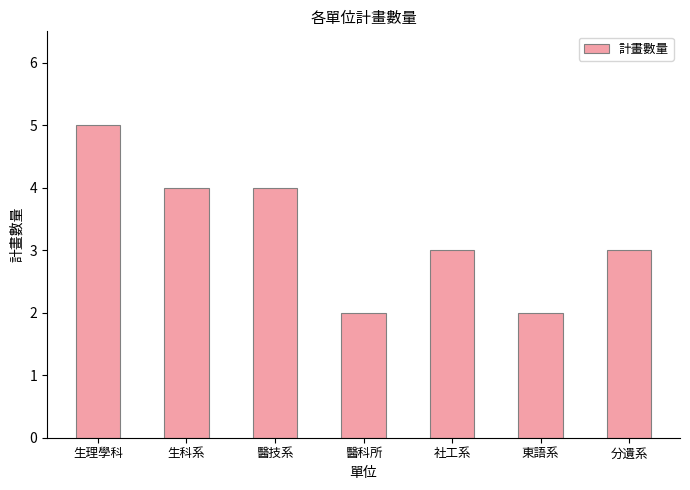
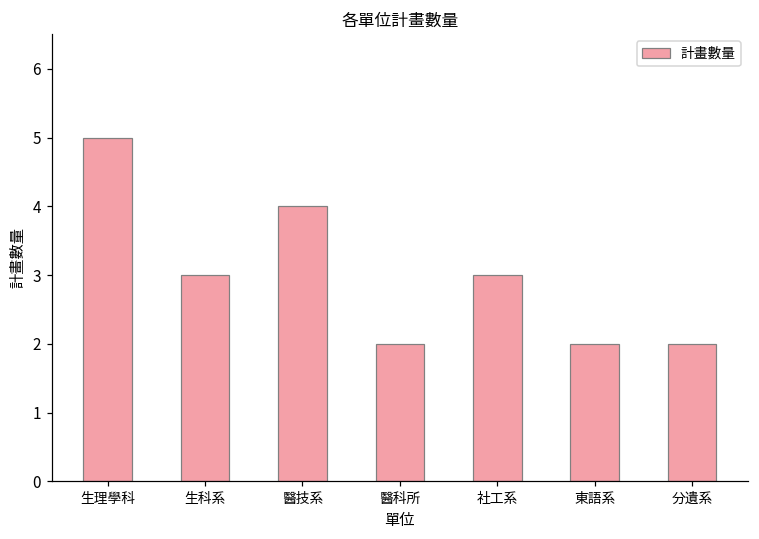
生科系: 4 -> 3
分遺系: 3 -> 2
